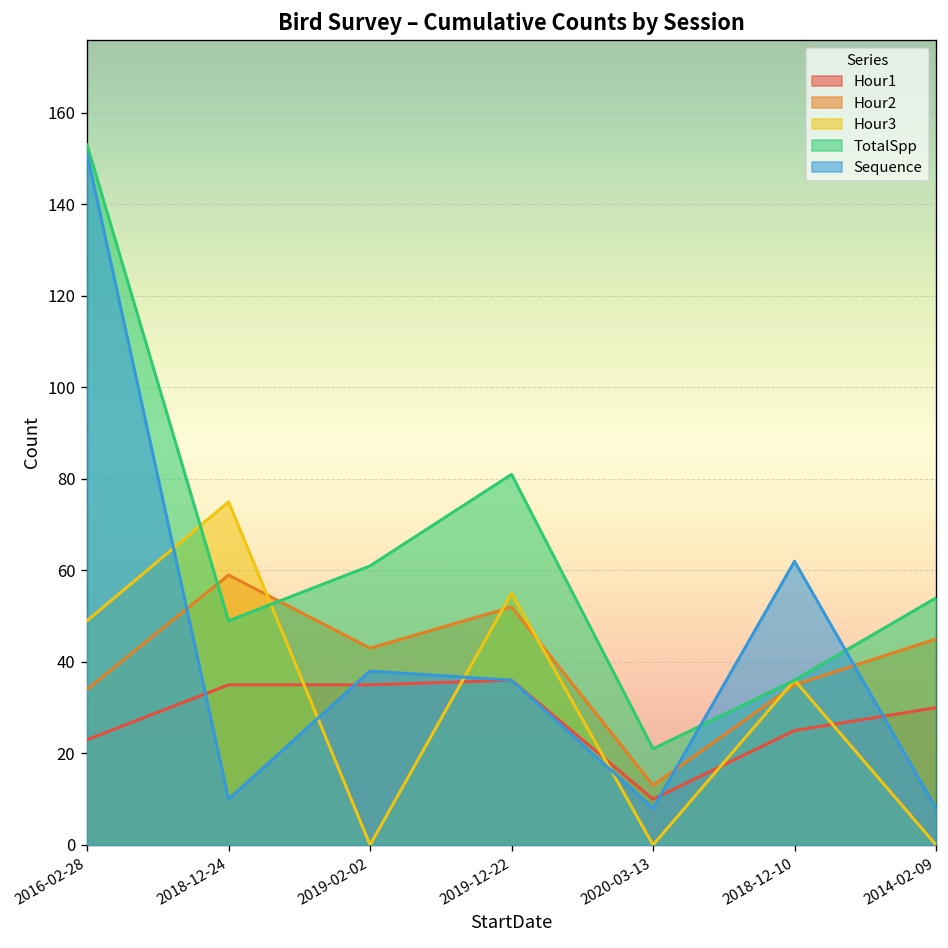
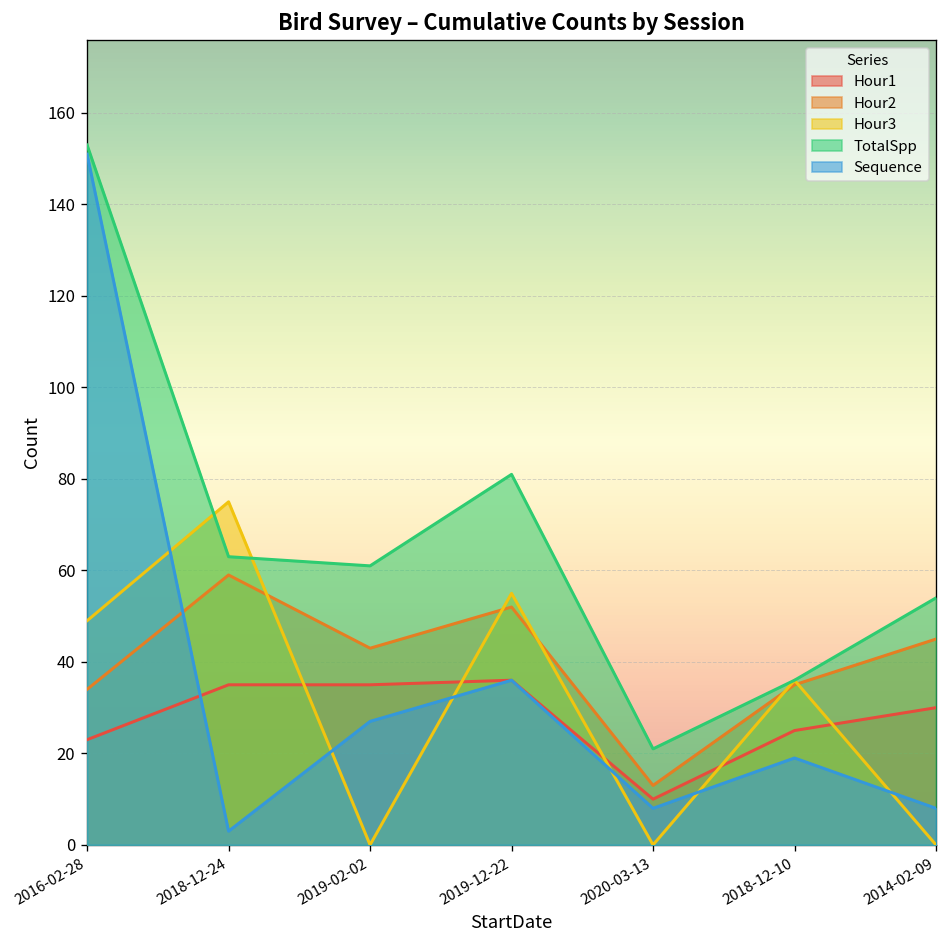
TotalSpp, 2018-12-24: 49 -> 63
Sequence, 2018-12-24: 10 -> 3
Sequence, 2019-02-02: 38 -> 27
Sequence, 2018-12-10: 62 -> 19
